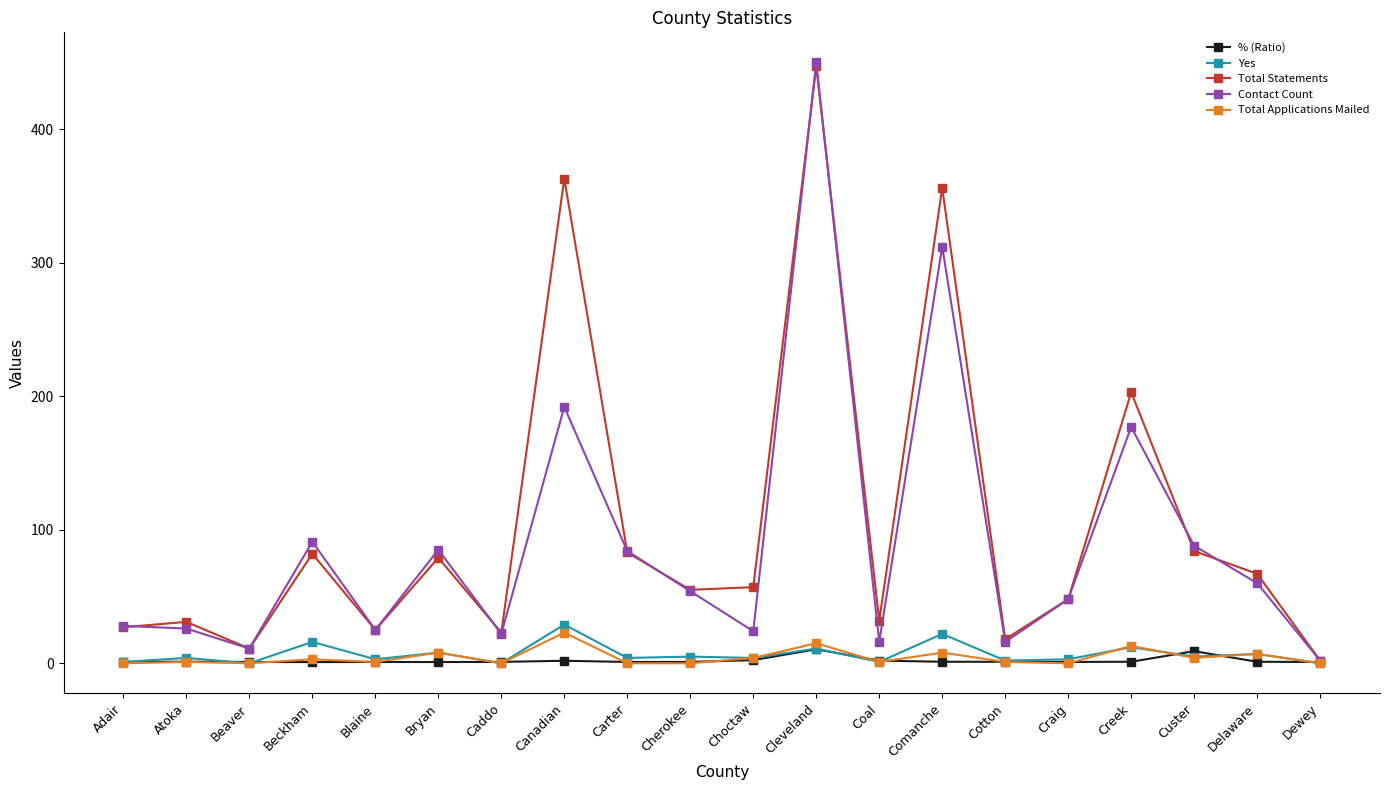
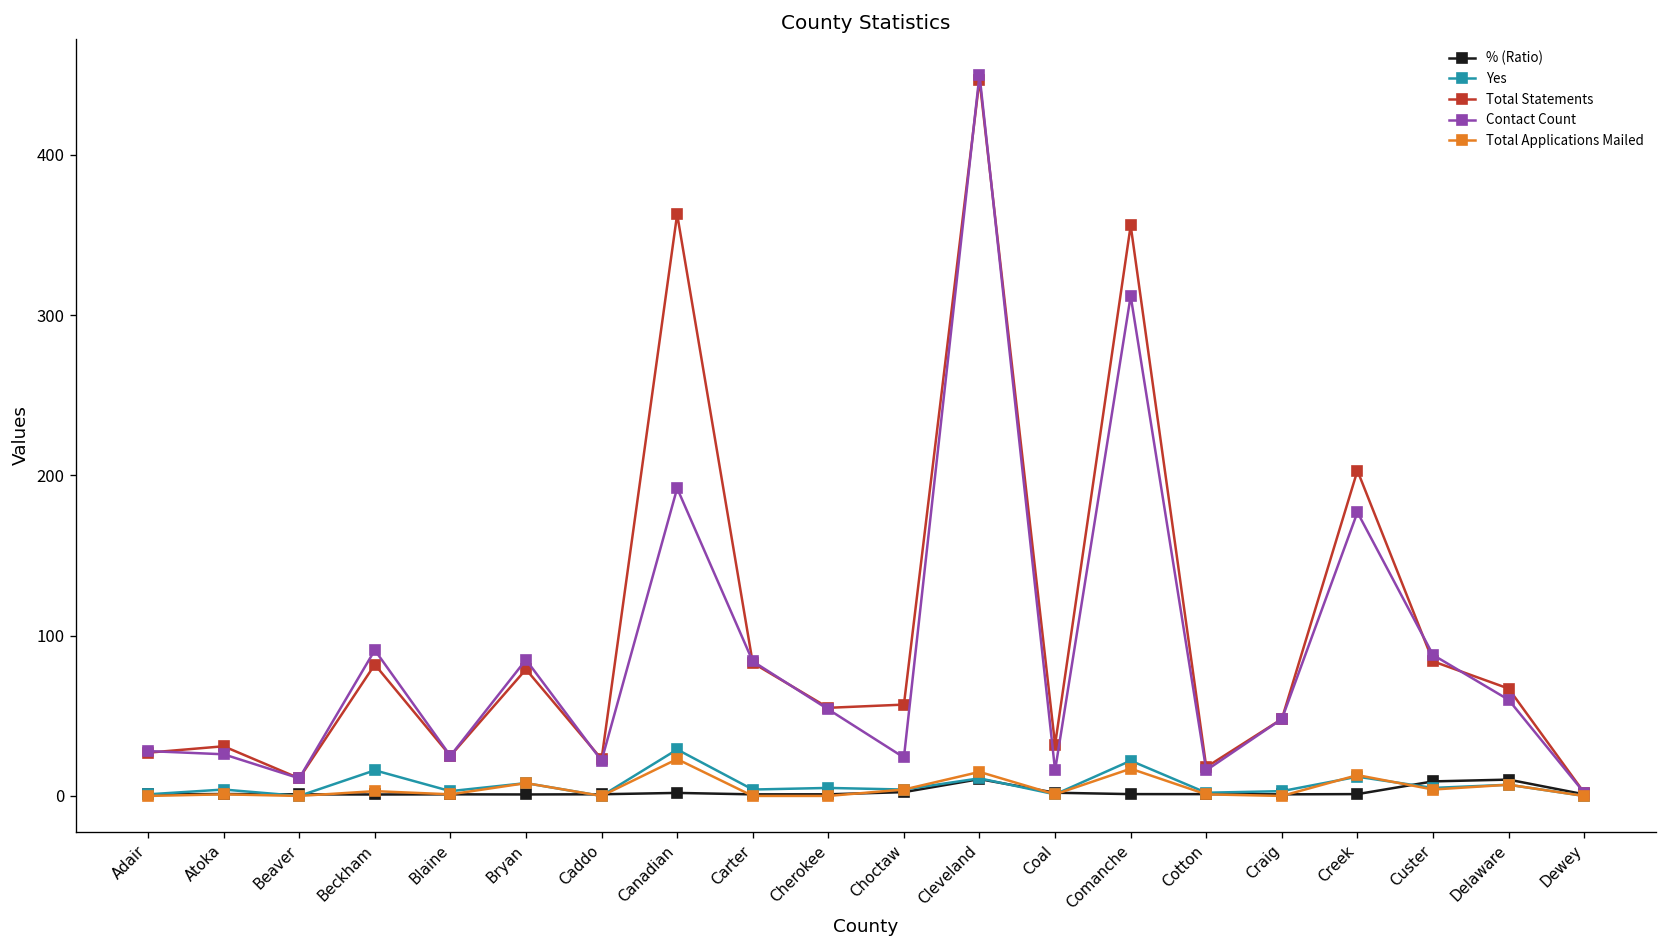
Total Applications Mailed, Comanche: 8 -> 17
% (Ratio), Delaware: 1 -> 10
